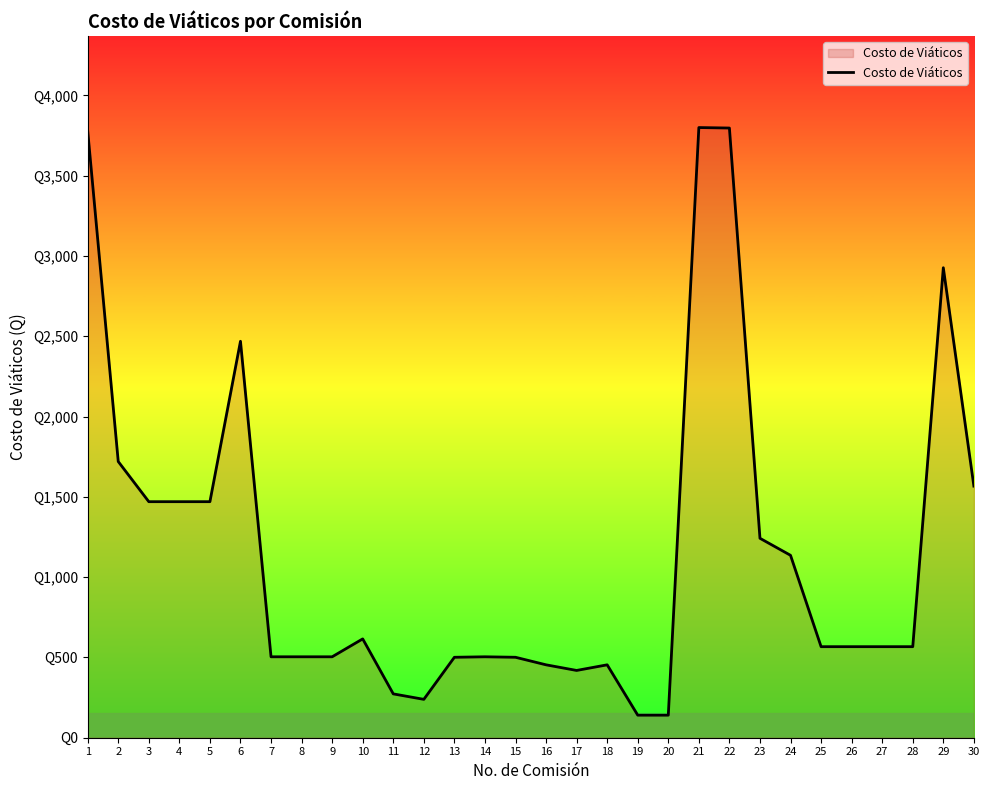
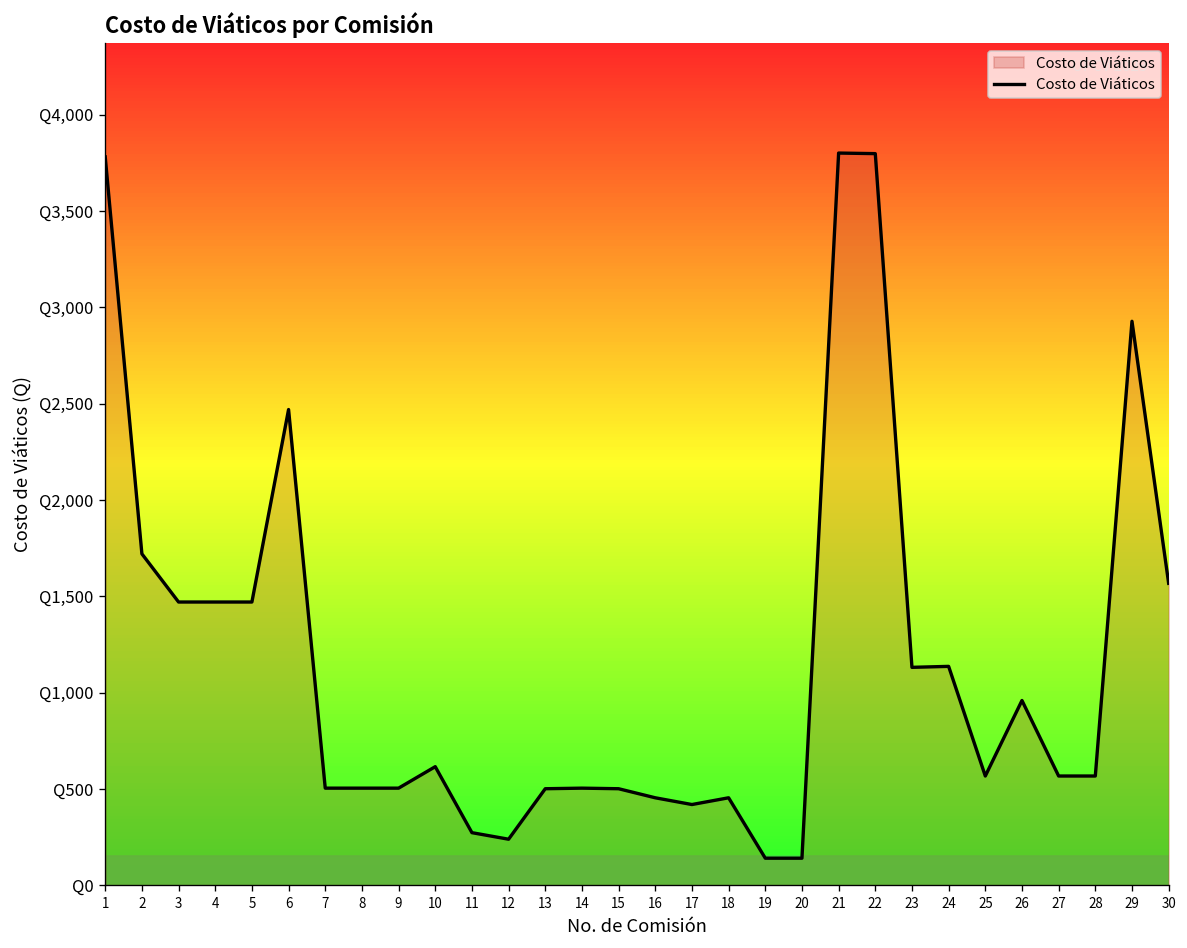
23: Q1,240 -> Q1,130
26: Q570 -> Q960
